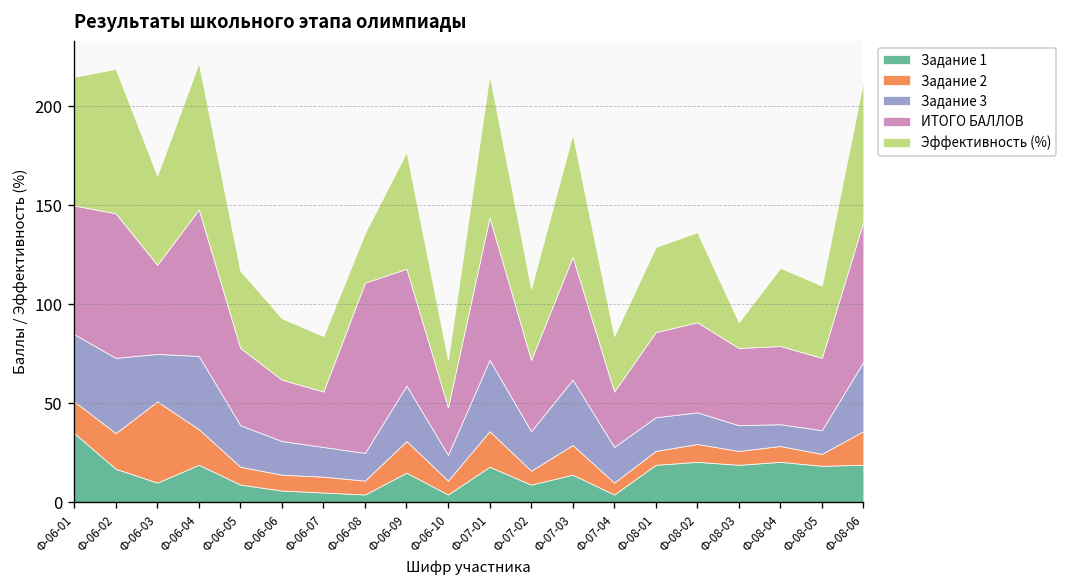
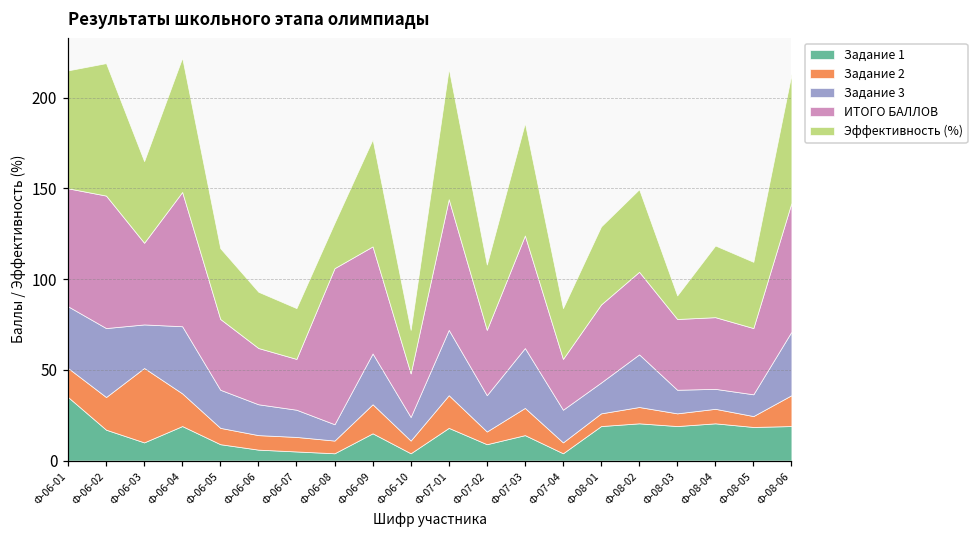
Задание 3, Ф-06-08: 14 -> 9
Задание 3, Ф-08-02: 16 -> 29
